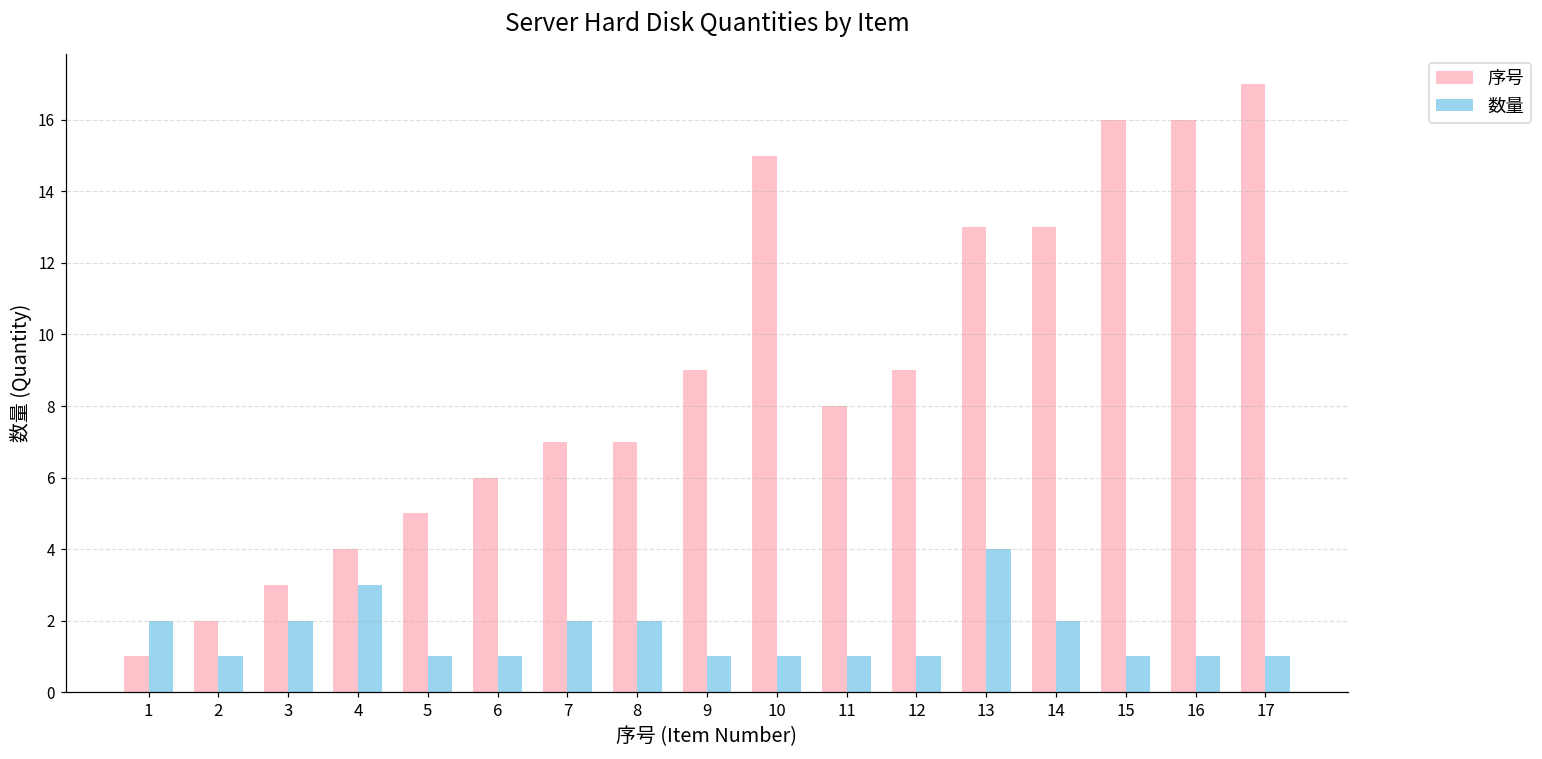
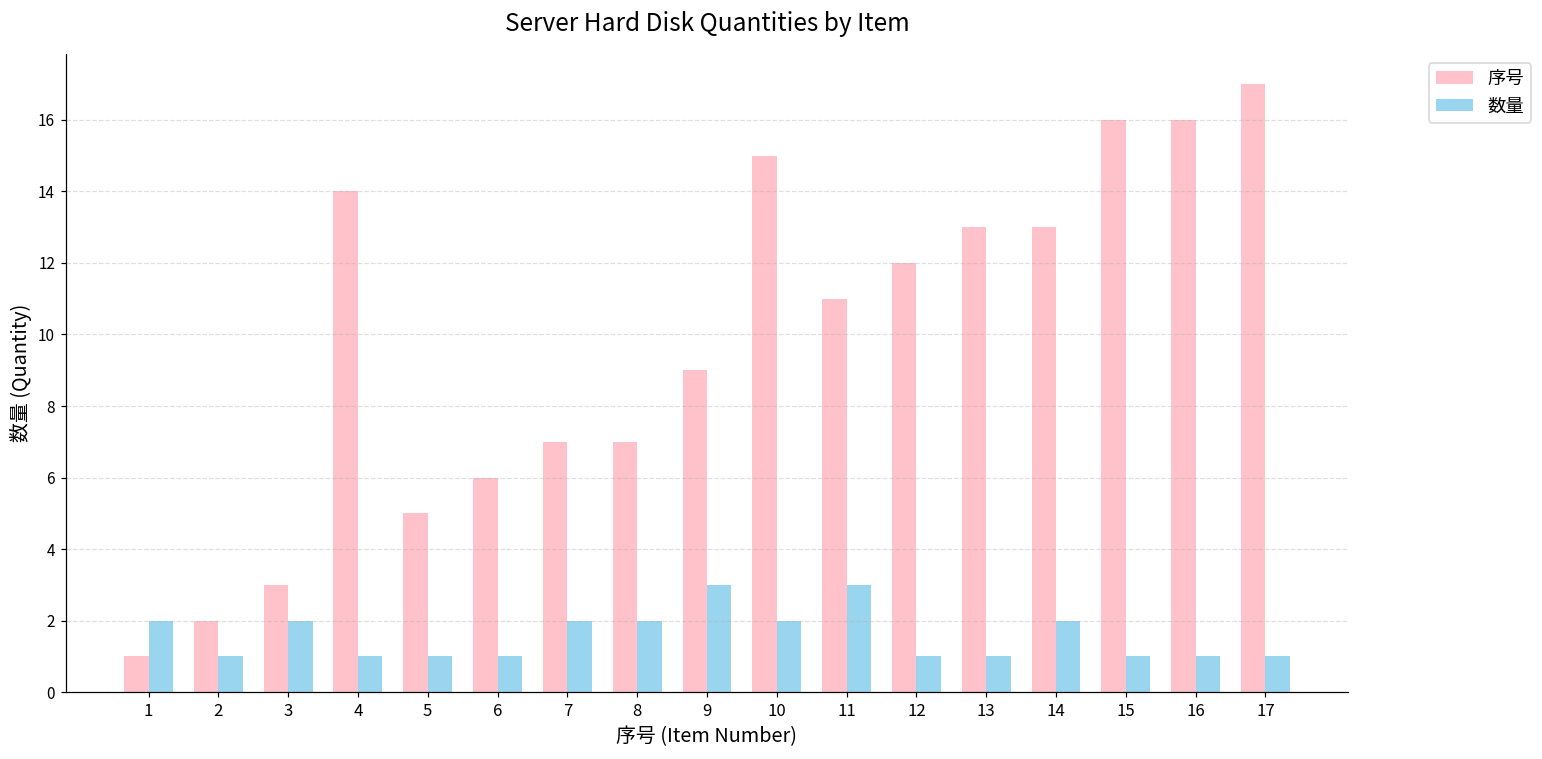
序号, 4: 4 -> 14
数量, 4: 3 -> 1
数量, 9: 1 -> 3
数量, 10: 1 -> 2
序号, 11: 8 -> 11
数量, 11: 1 -> 3
序号, 12: 9 -> 12
数量, 13: 4 -> 1
